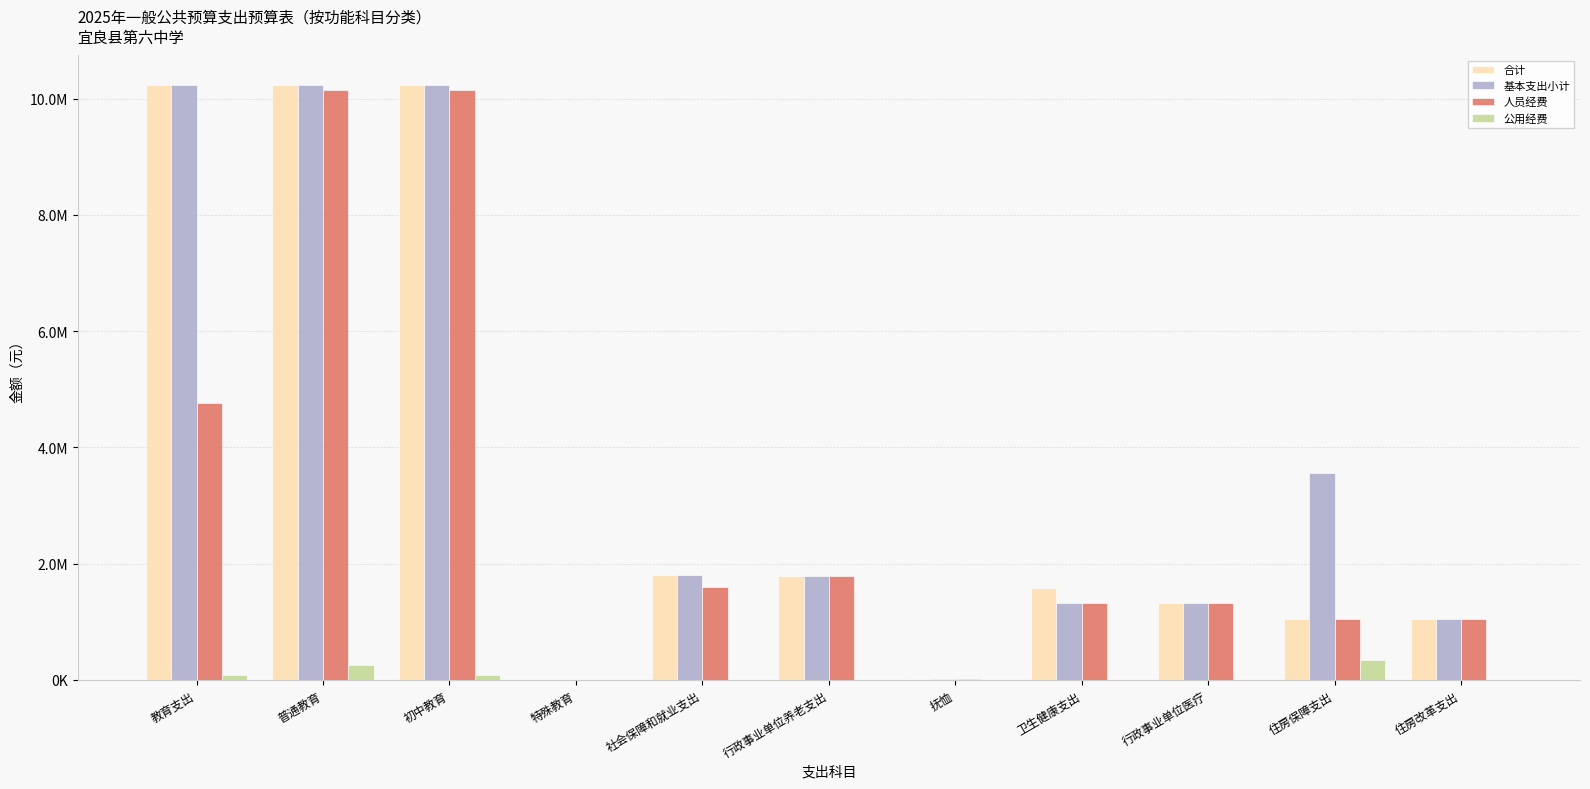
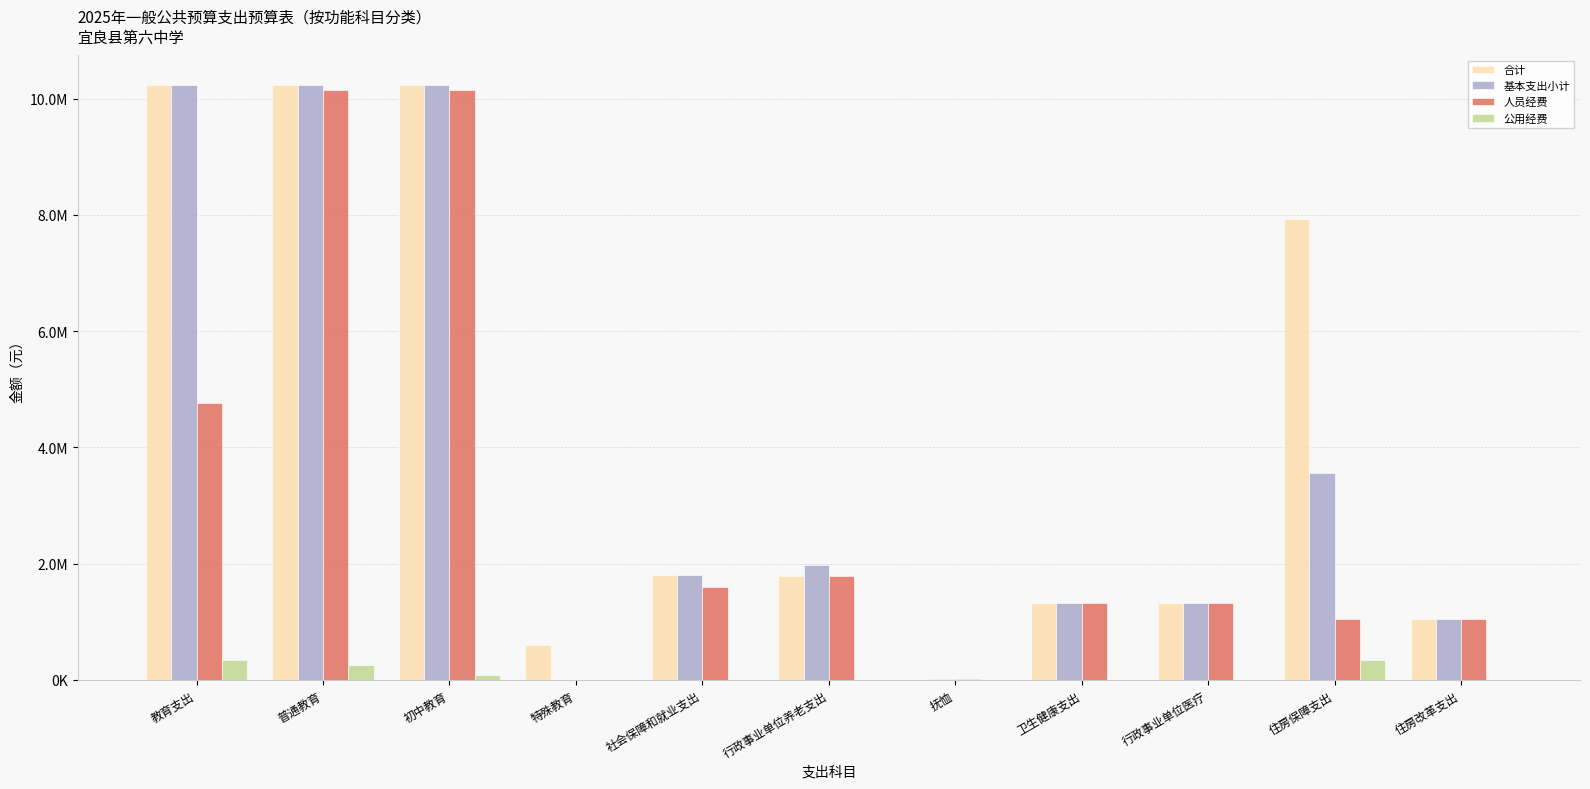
公用经费, 教育支出: 100000 -> 300000
合计, 特殊教育: 0 -> 600000
基本支出小计, 行政事业单位养老支出: 1800000 -> 2000000
合计, 卫生健康支出: 1600000 -> 1300000
合计, 住房保障支出: 1000000 -> 7900000
